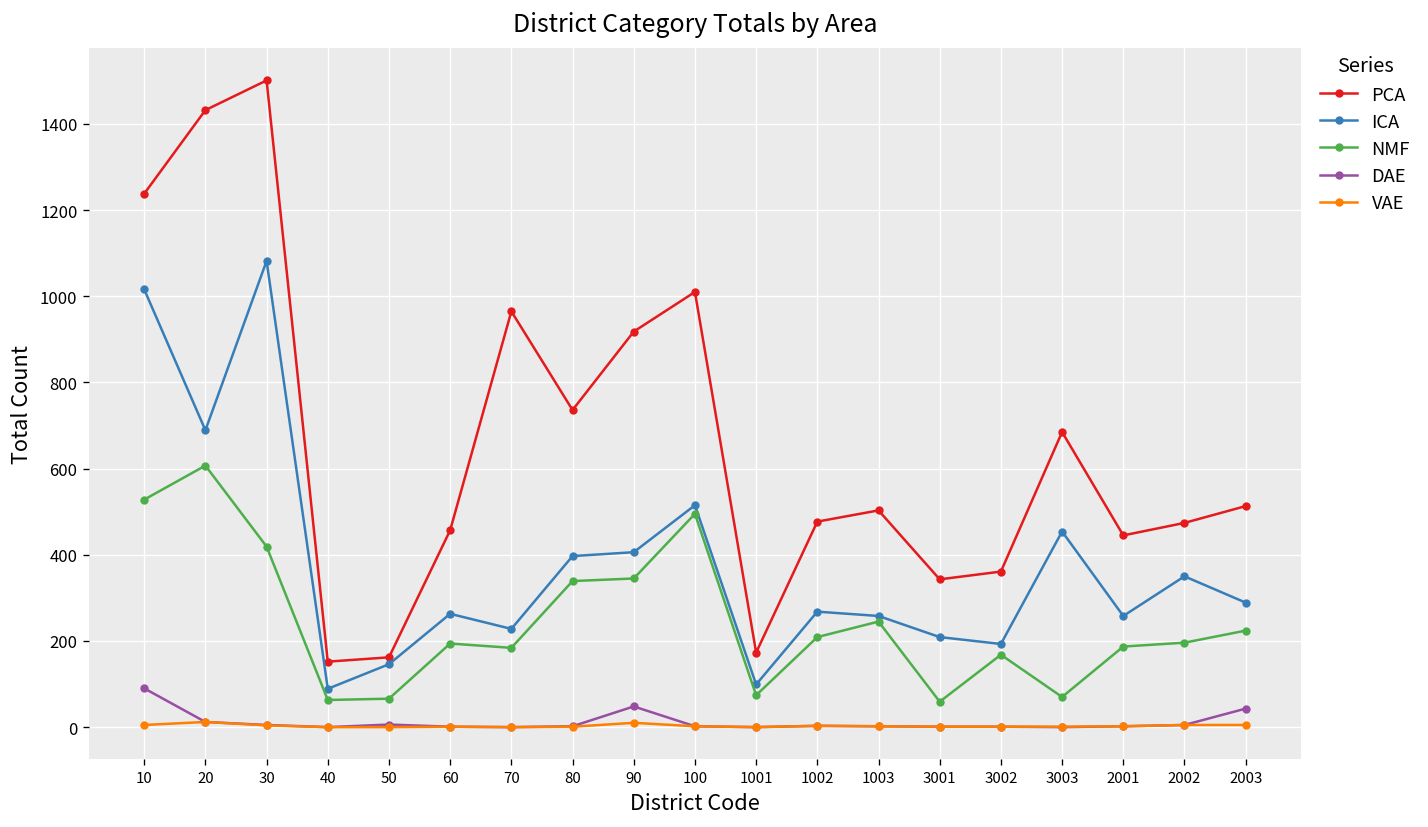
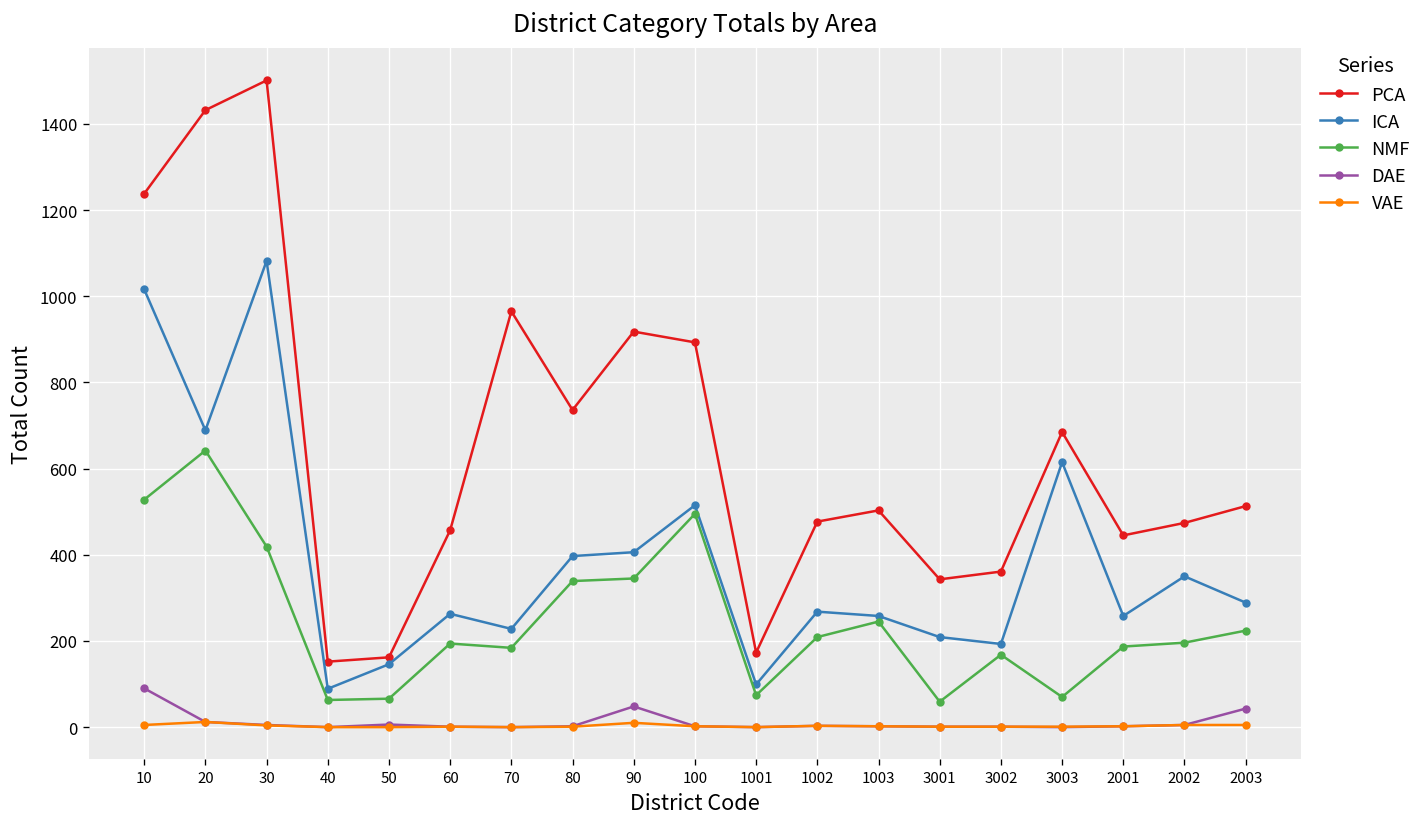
NMF, 20: 610 -> 640
PCA, 100: 1010 -> 890
ICA, 3003: 450 -> 620
